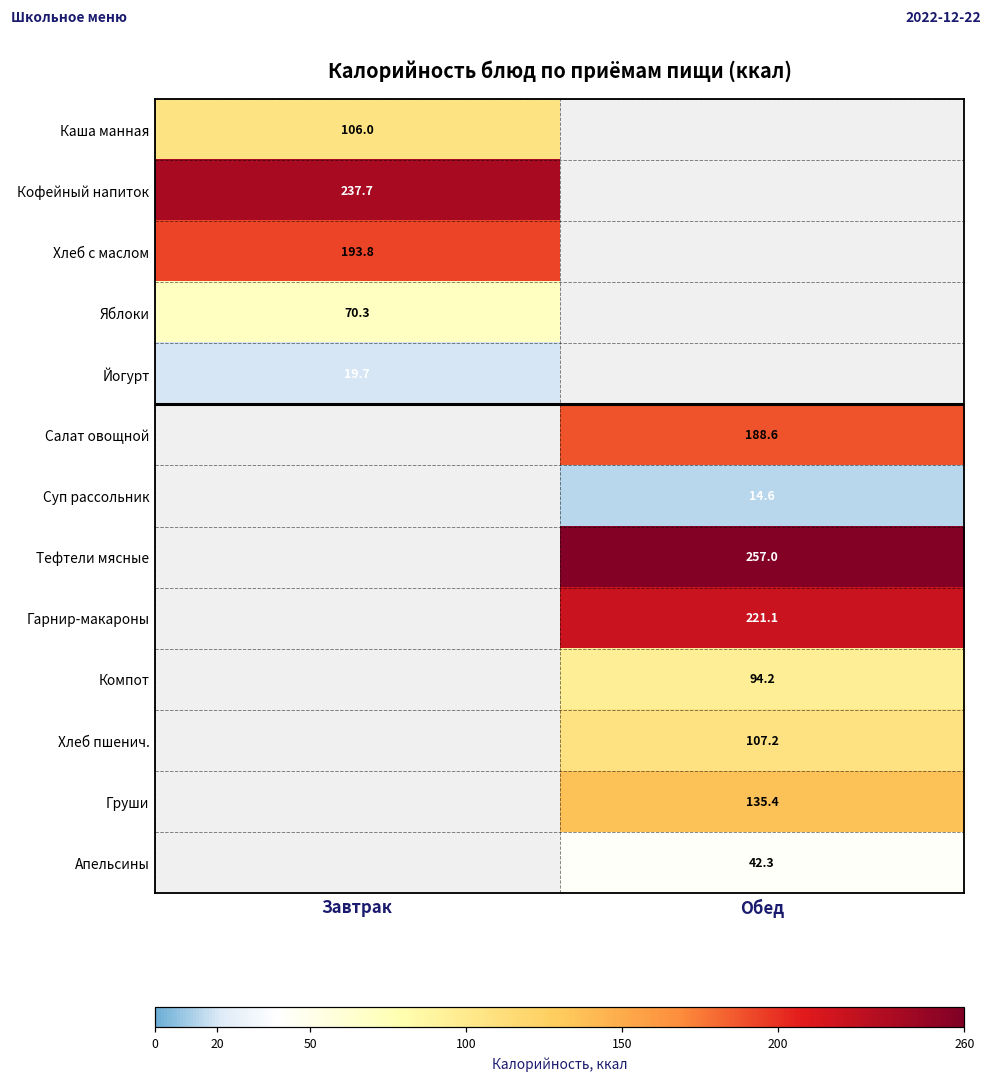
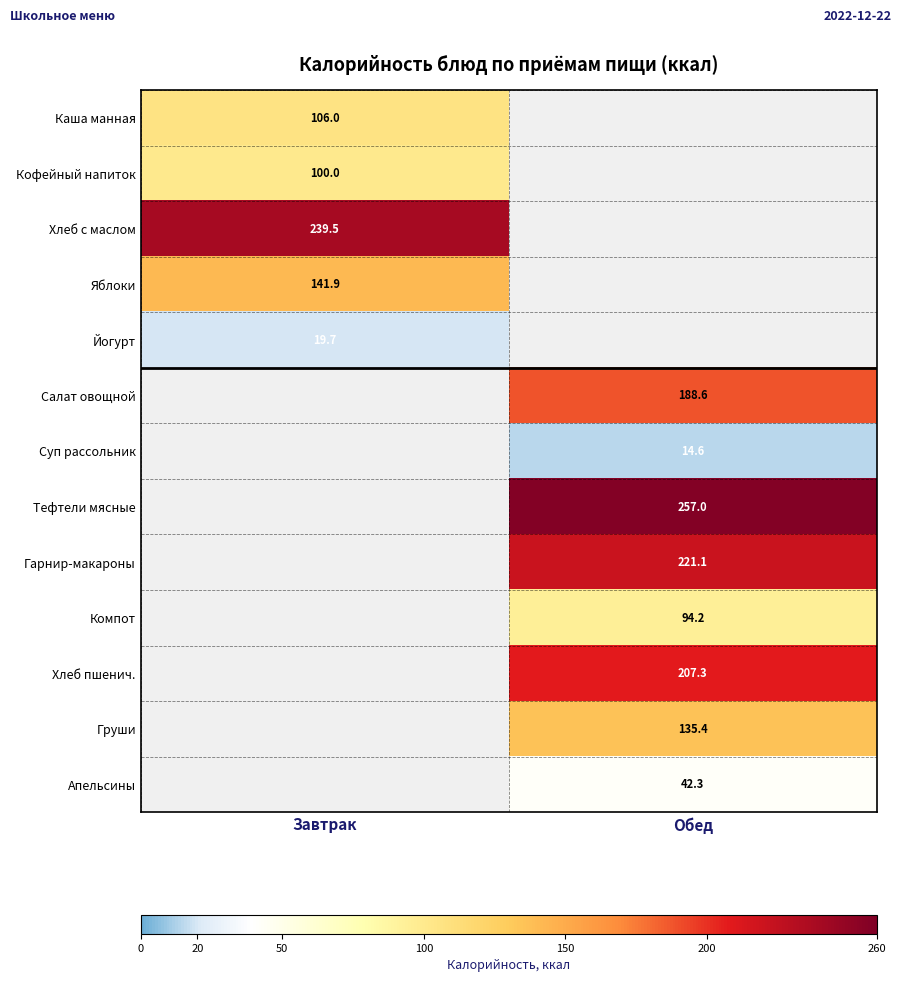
Кофейный напиток, Завтрак: 237.7 -> 100.0
Хлеб с маслом, Завтрак: 193.8 -> 239.5
Яблоки, Завтрак: 70.3 -> 141.9
Хлеб пшенич., Обед: 107.2 -> 207.3
